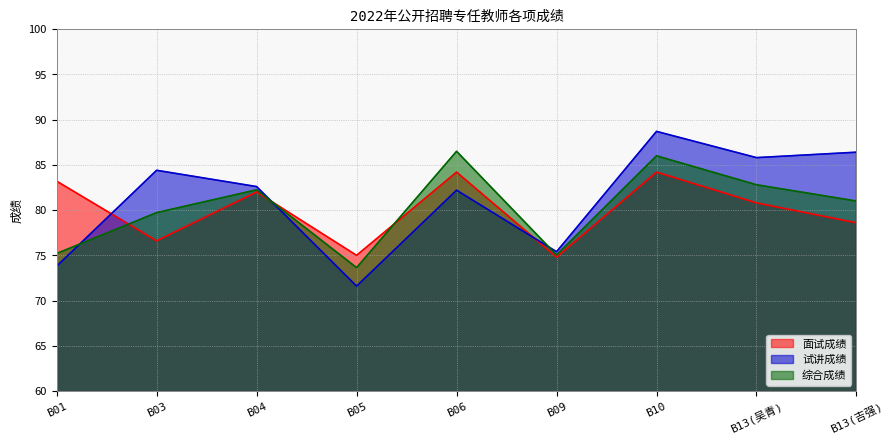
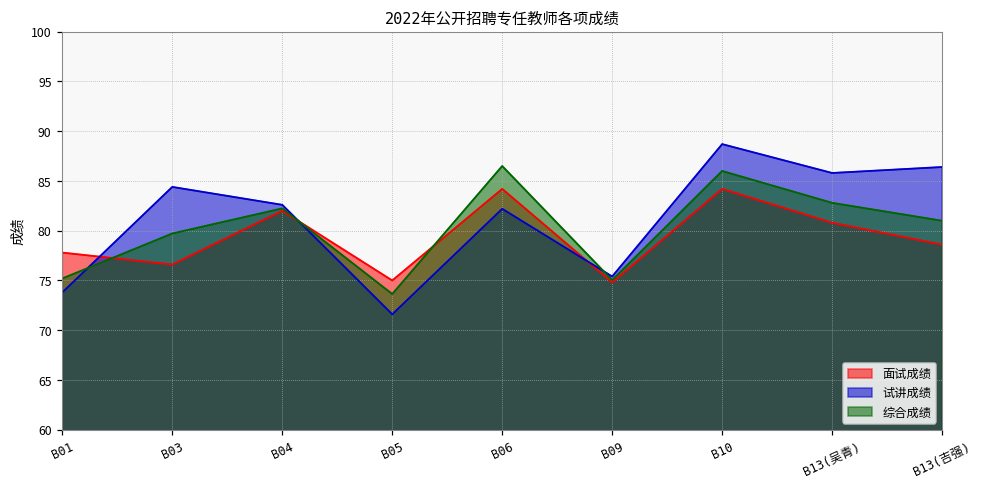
面试成绩, B01: 83 -> 78
